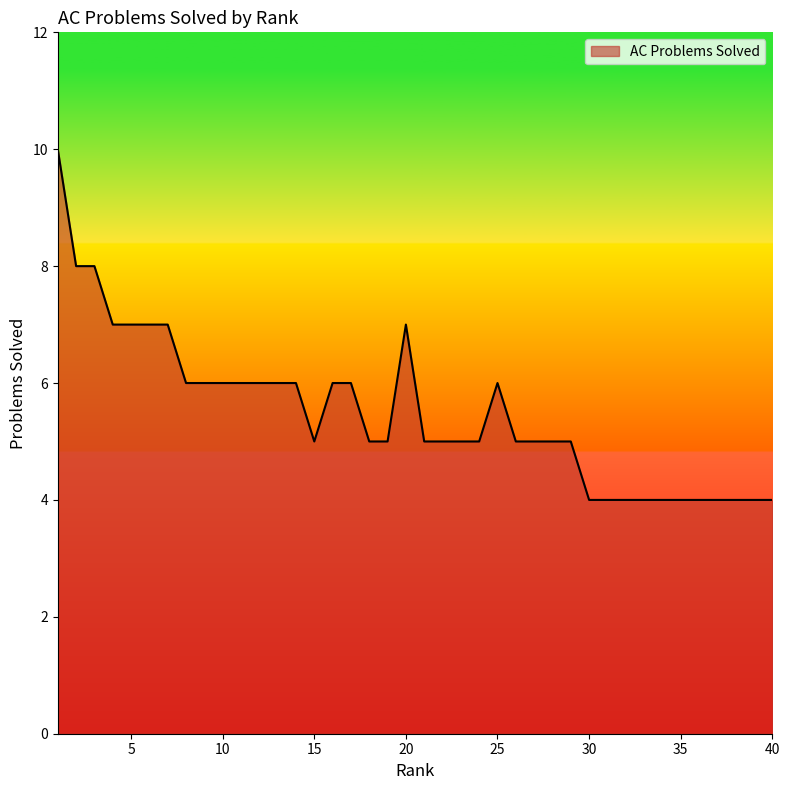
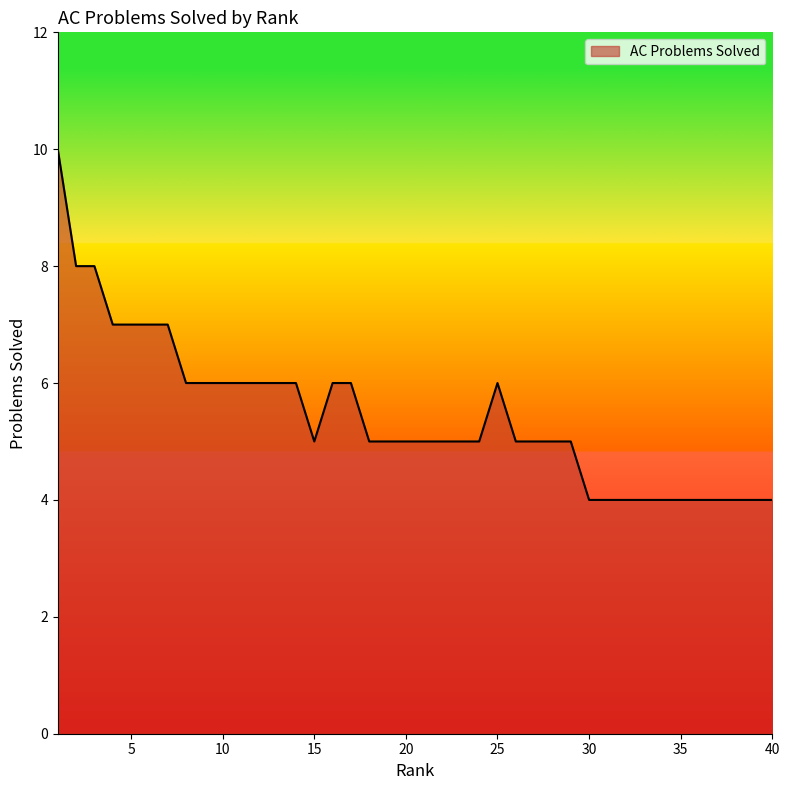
20: 7 -> 5
